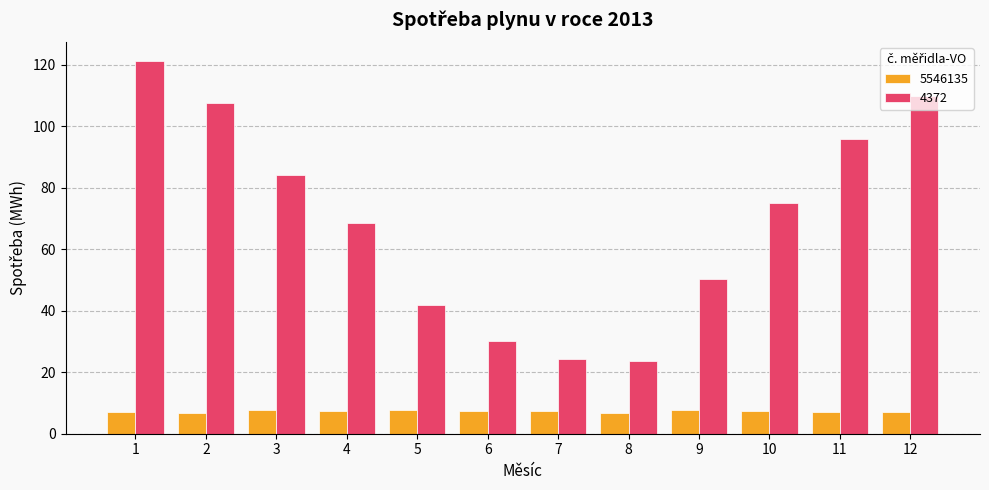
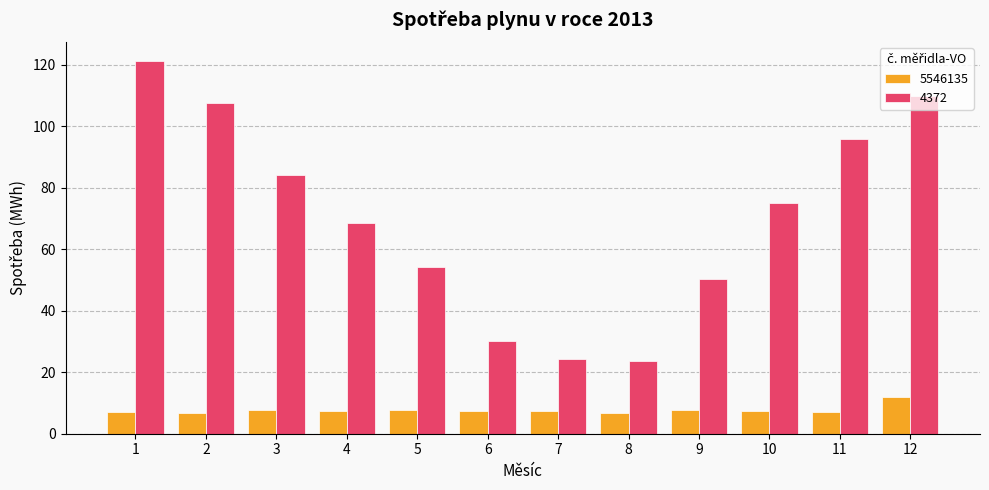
4372, 5: 42 -> 54
5546135, 12: 7 -> 12
